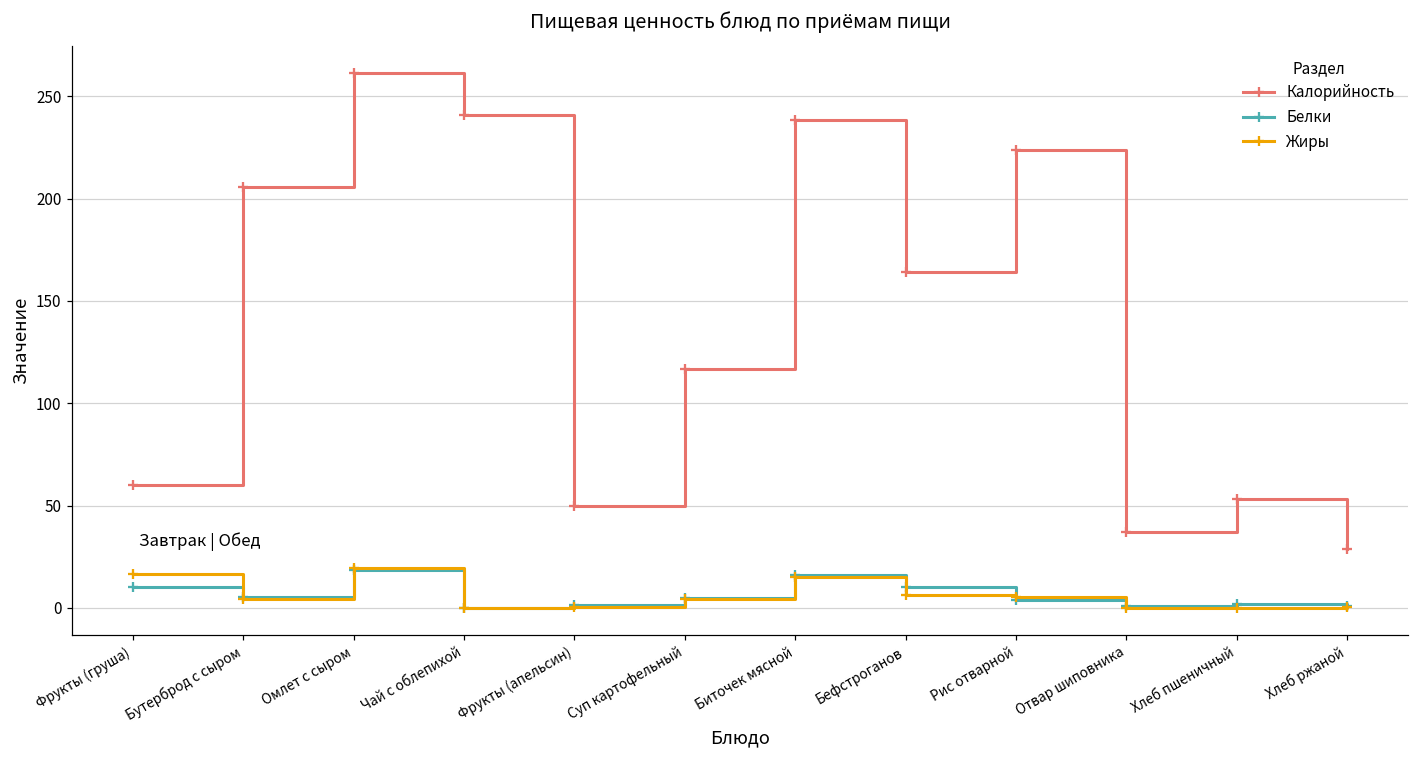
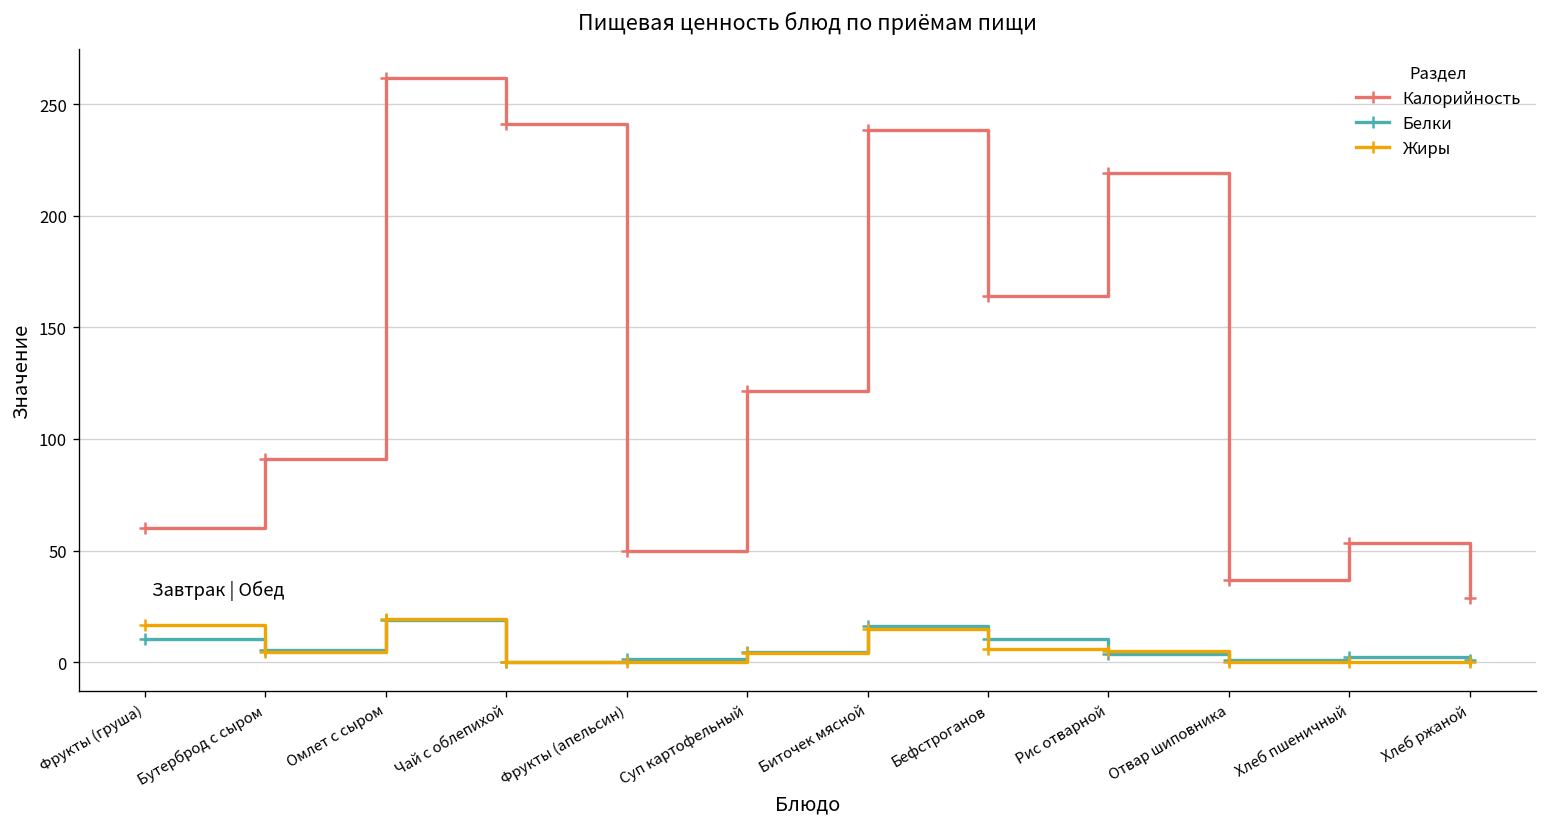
Калорийность, Бутерброд с сыром: 206 -> 91
Калорийность, Суп картофельный: 117 -> 121
Калорийность, Рис отварной: 224 -> 219
